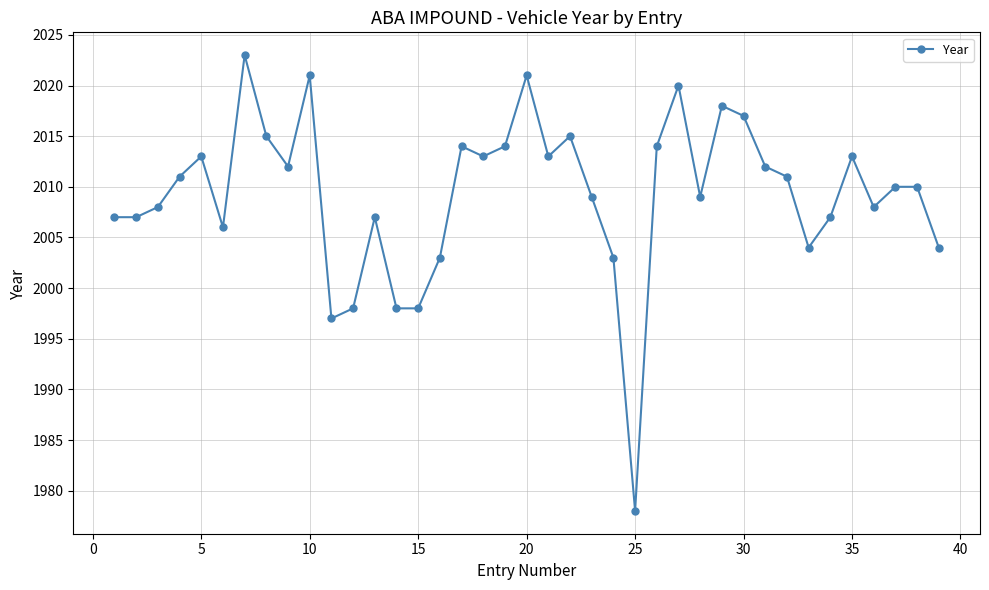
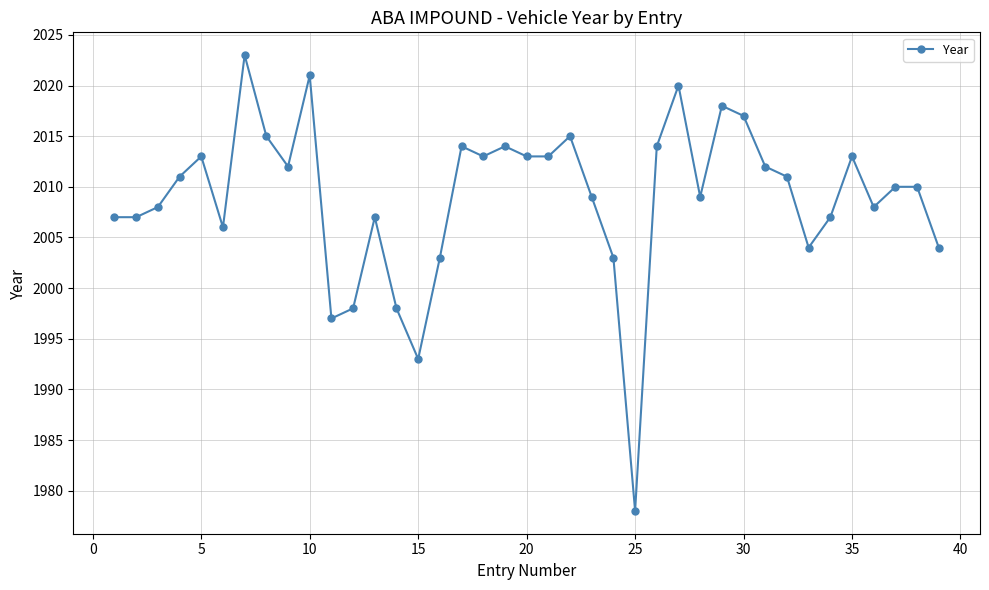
15: 1998 -> 1993
20: 2021 -> 2013
